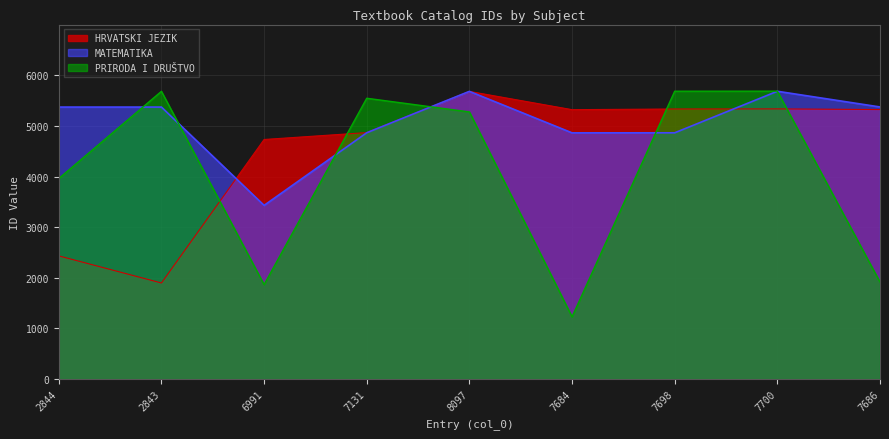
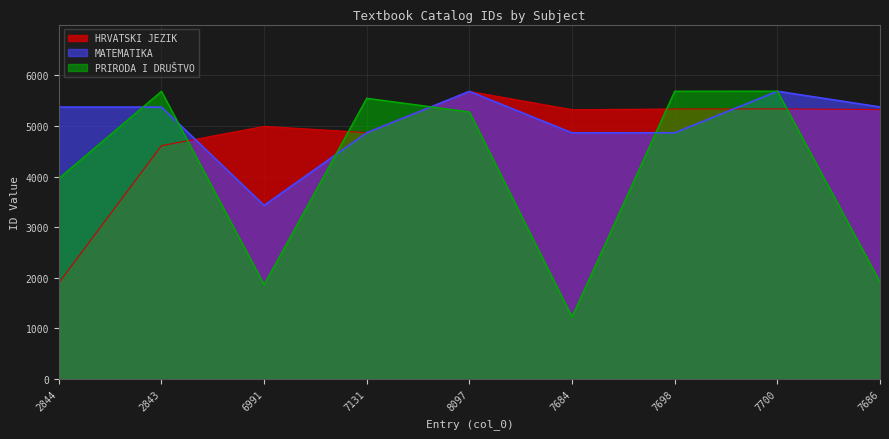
HRVATSKI JEZIK, 2844: 2400 -> 1900
HRVATSKI JEZIK, 2843: 1900 -> 4600
HRVATSKI JEZIK, 6991: 4700 -> 5000
